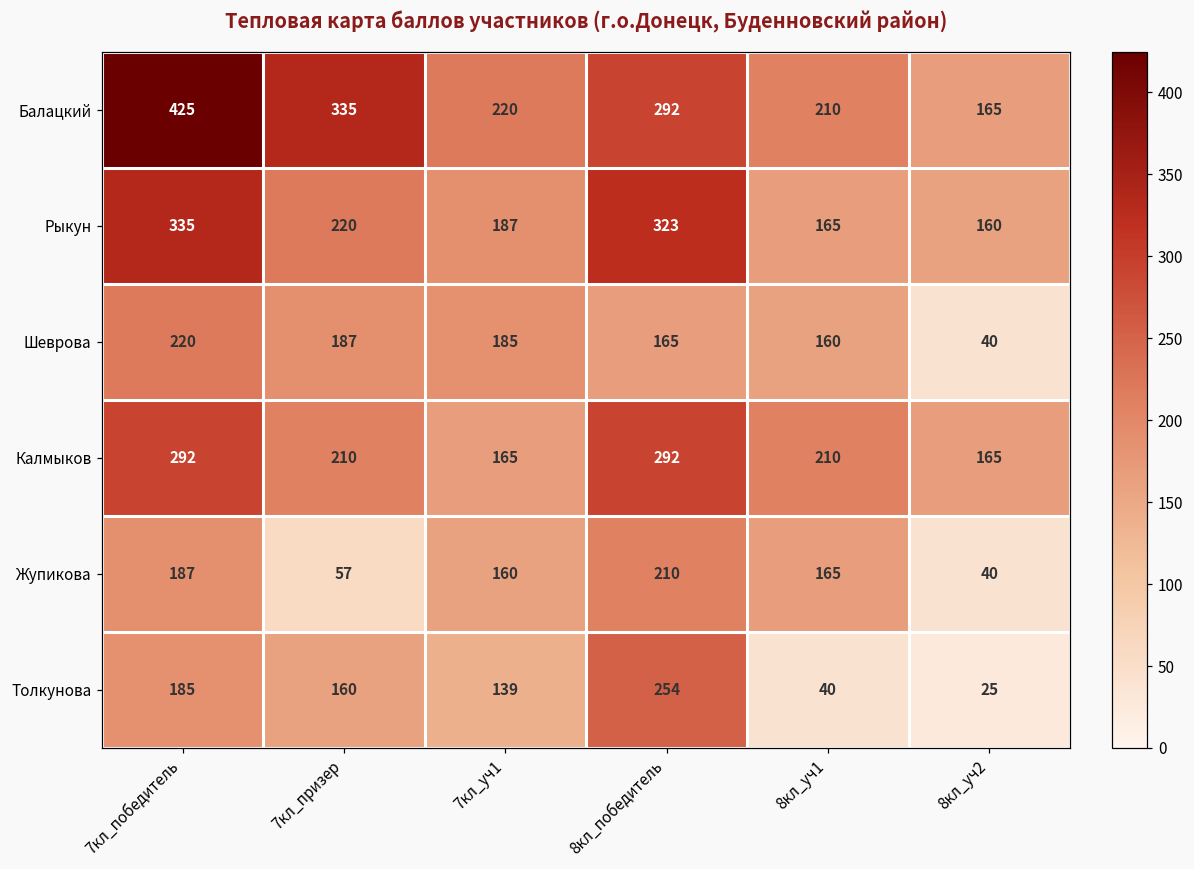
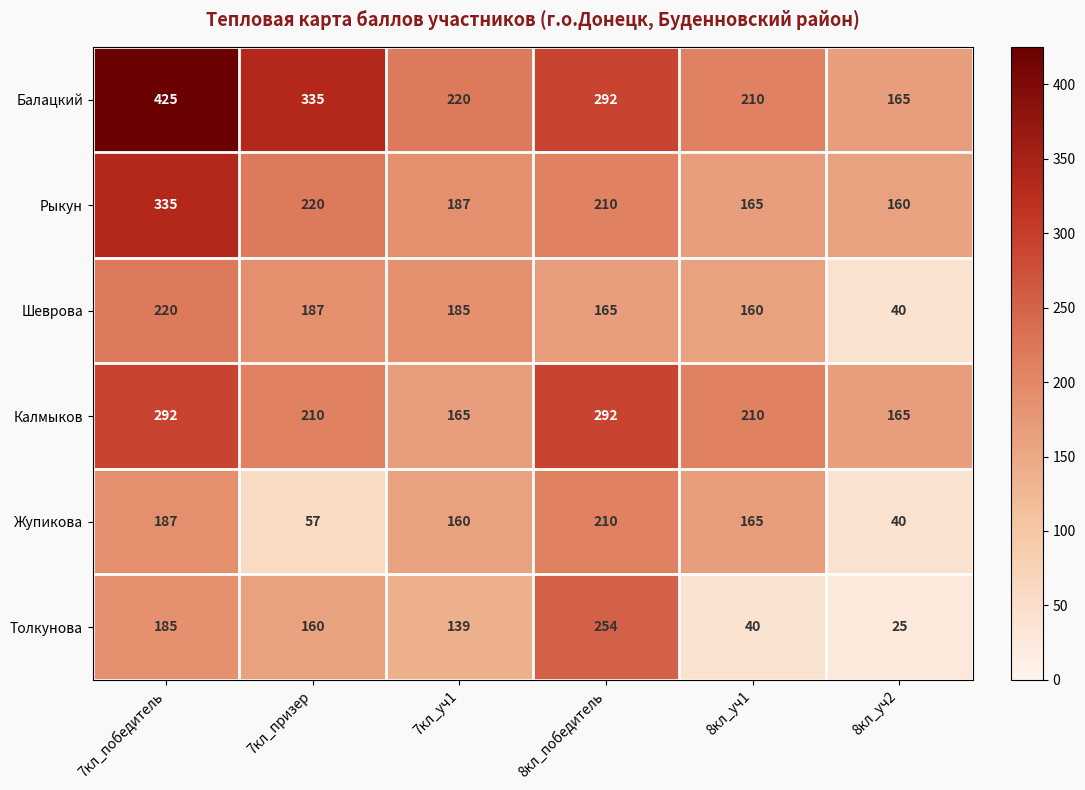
Рыкун, 8кл_победитель: 323 -> 210
